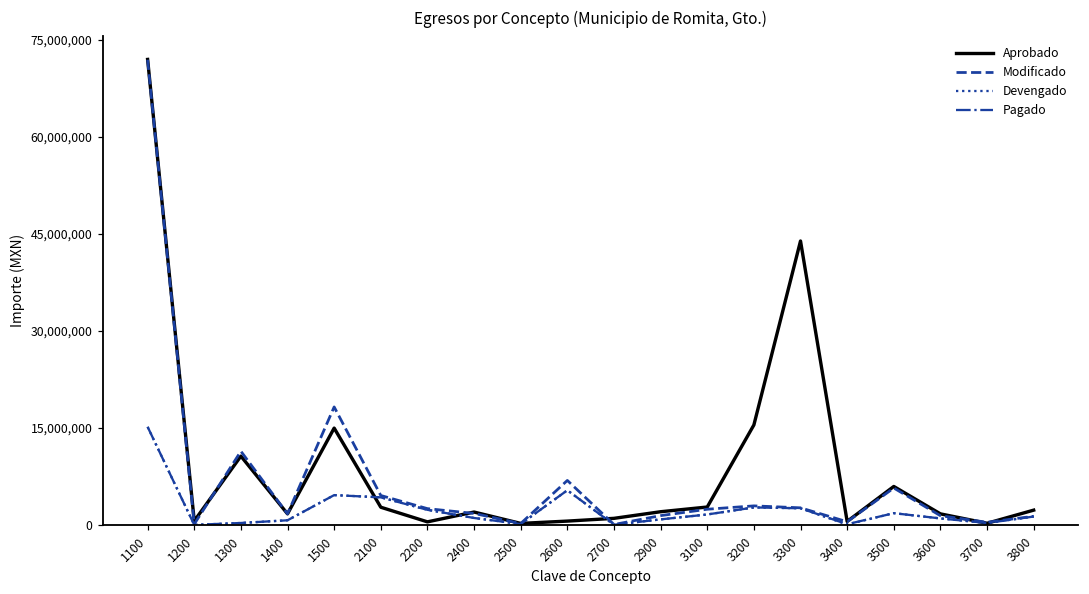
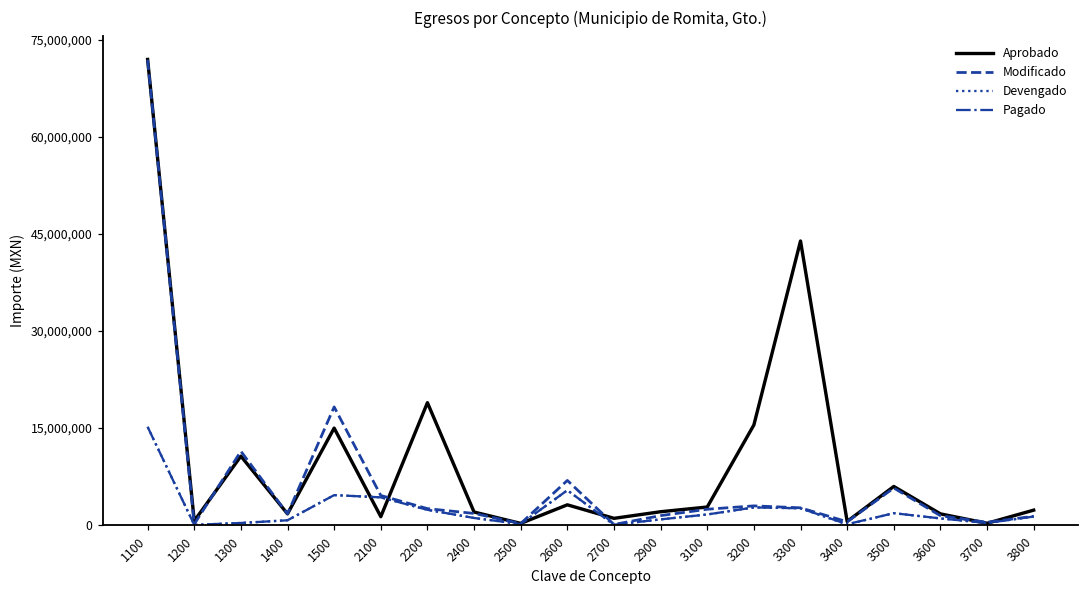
Aprobado, 2100: 3,000,000 -> 1,000,000
Aprobado, 2200: 0 -> 19,000,000
Aprobado, 2600: 1,000,000 -> 3,000,000
